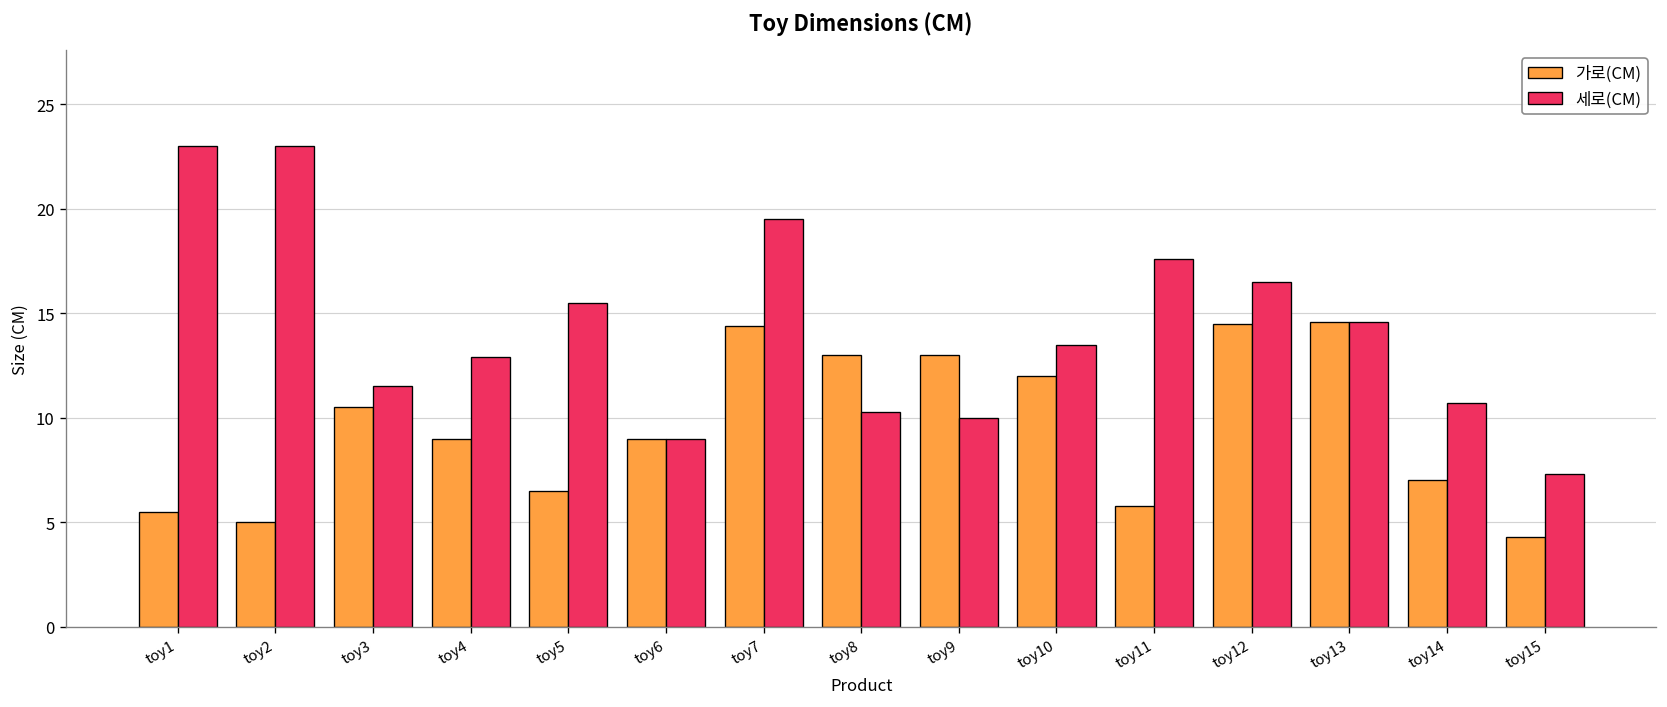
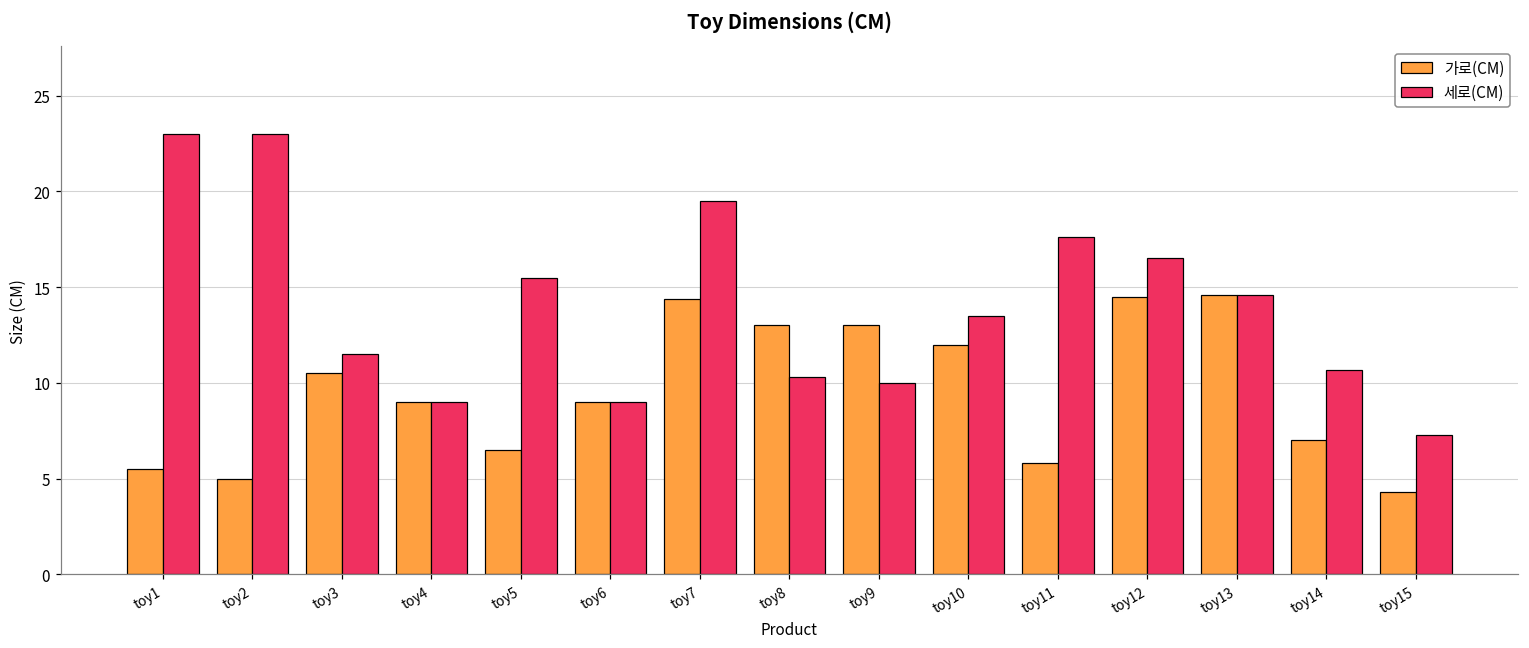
세로(CM), toy4: 12.9 -> 9.0
